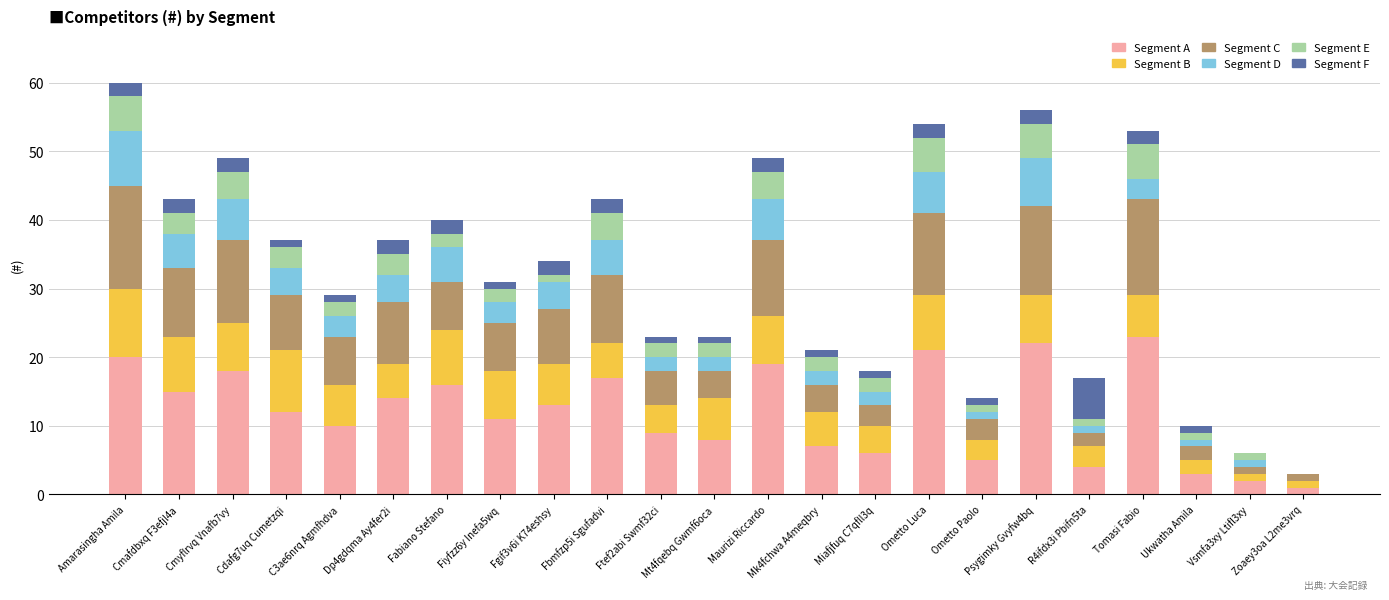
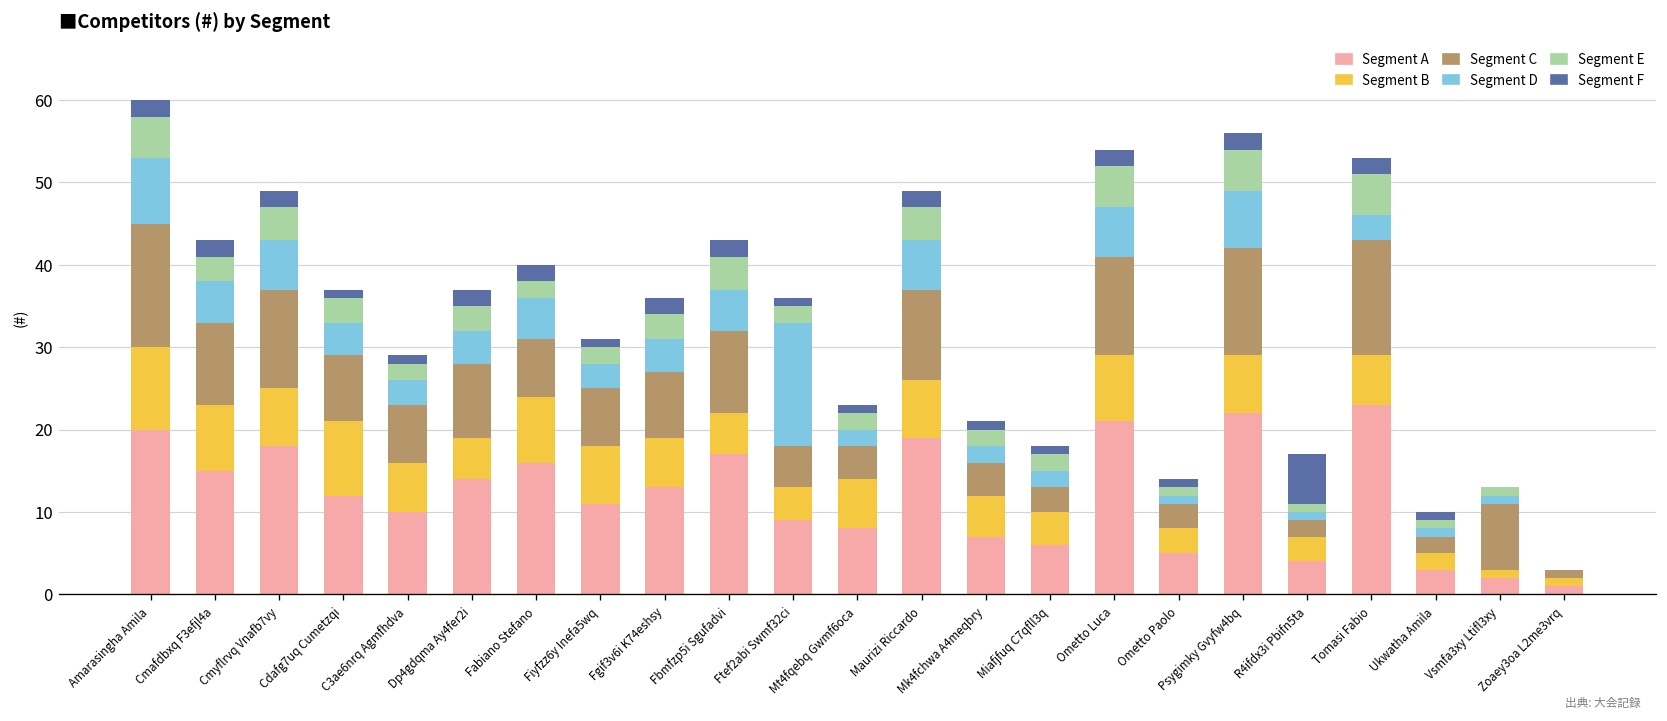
Segment E, Fgif3v6i K74eshsy: 1 -> 3
Segment D, Ftef2abi Swmf32ci: 2 -> 15
Segment C, Vsmfa3xy Ltifl3xy: 1 -> 8
